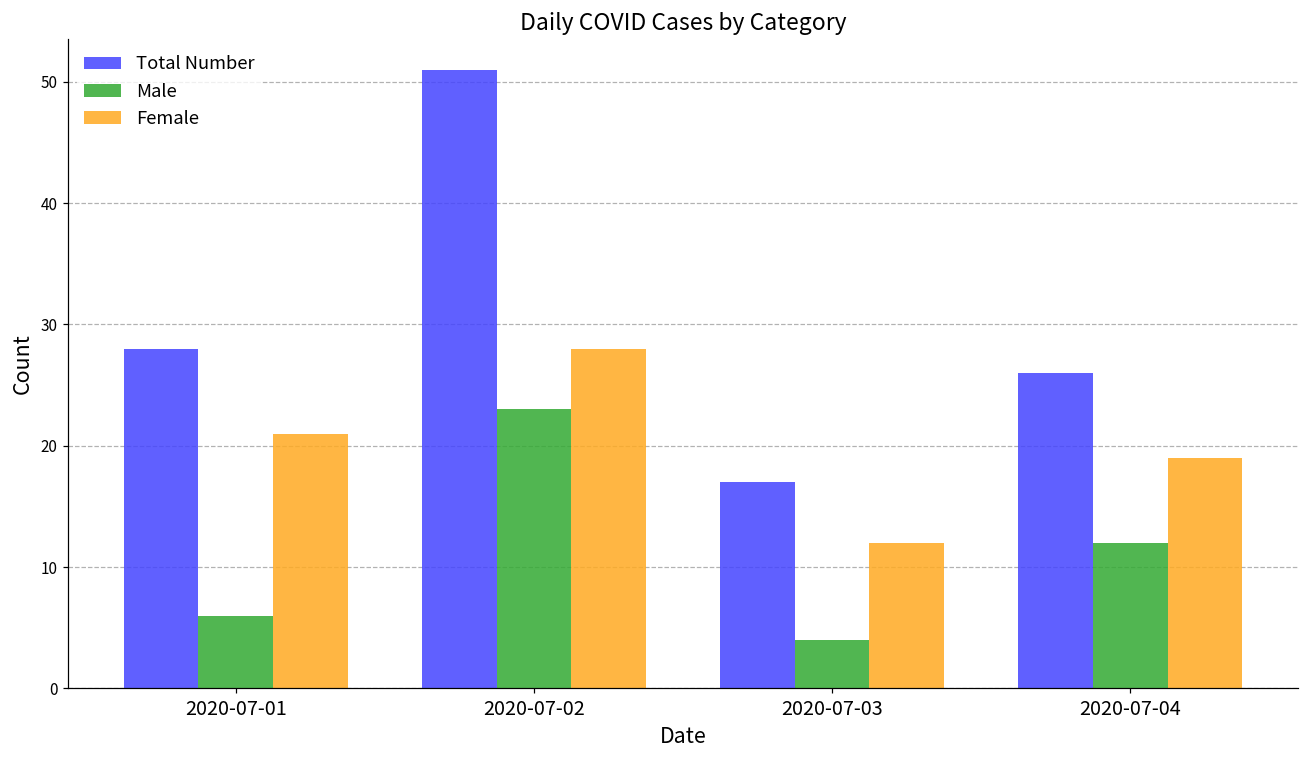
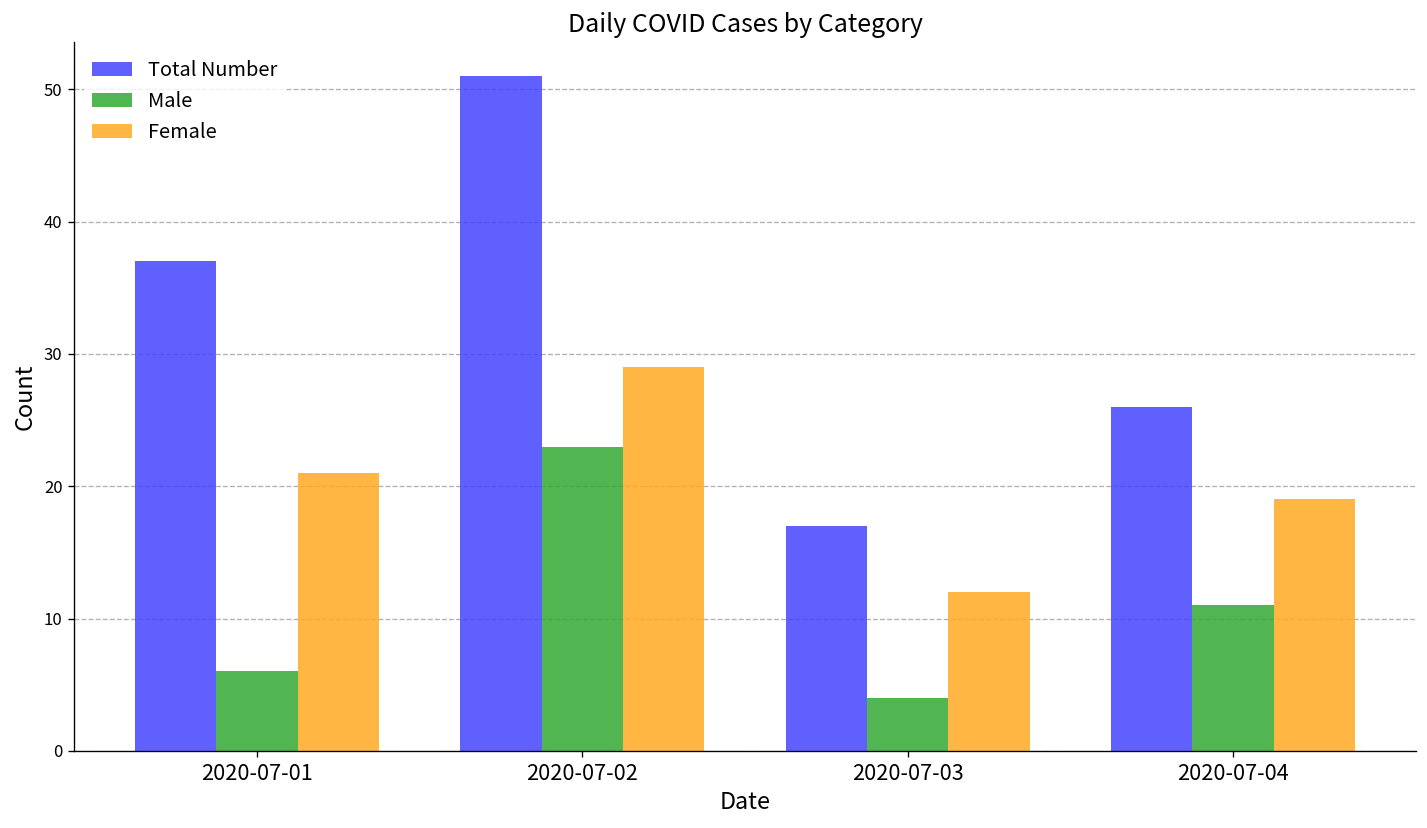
Total Number, 2020-07-01: 28 -> 37
Female, 2020-07-02: 28 -> 29
Male, 2020-07-04: 12 -> 11
